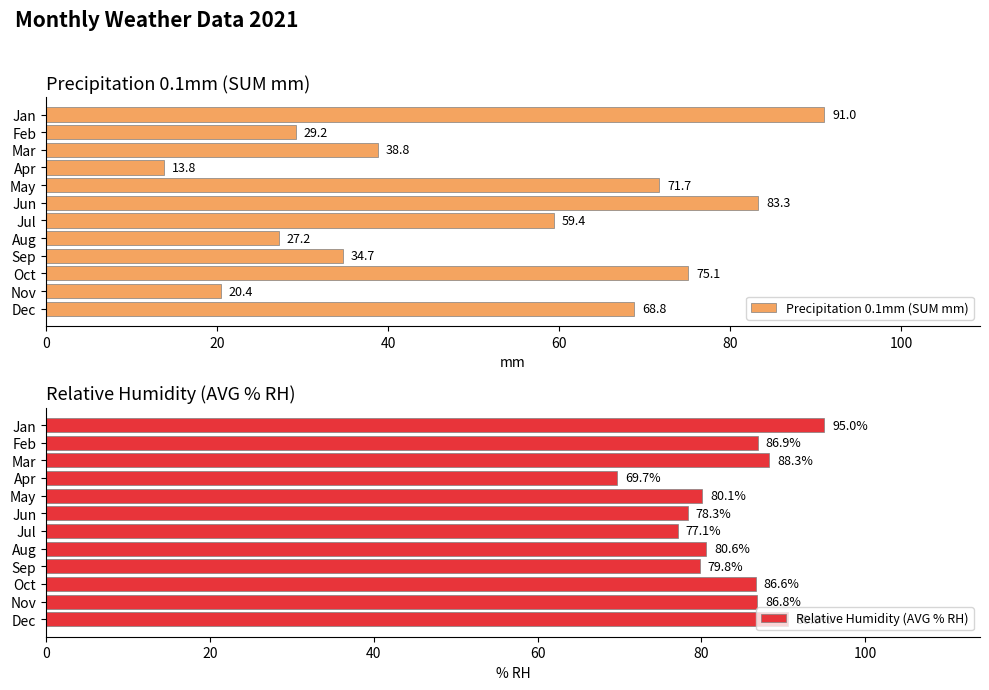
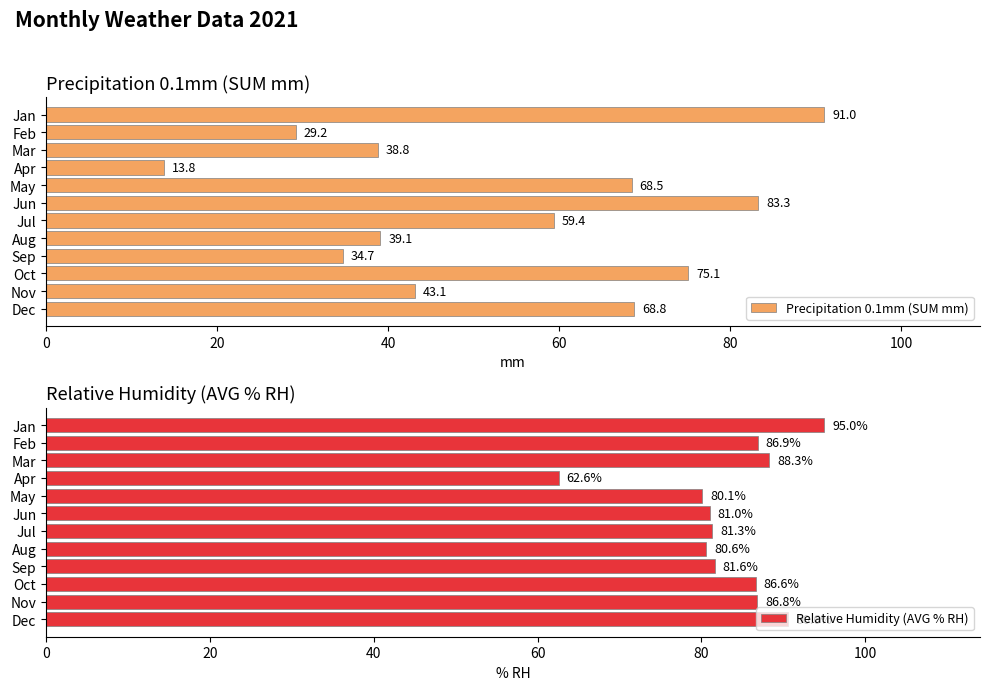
Precipitation 0.1mm (SUM mm), May: 71.7 -> 68.5
Precipitation 0.1mm (SUM mm), Aug: 27.2 -> 39.1
Precipitation 0.1mm (SUM mm), Nov: 20.4 -> 43.1
Relative Humidity (AVG % RH), Apr: 69.7% -> 62.6%
Relative Humidity (AVG % RH), Jun: 78.3% -> 81.0%
Relative Humidity (AVG % RH), Jul: 77.1% -> 81.3%
Relative Humidity (AVG % RH), Sep: 79.8% -> 81.6%
